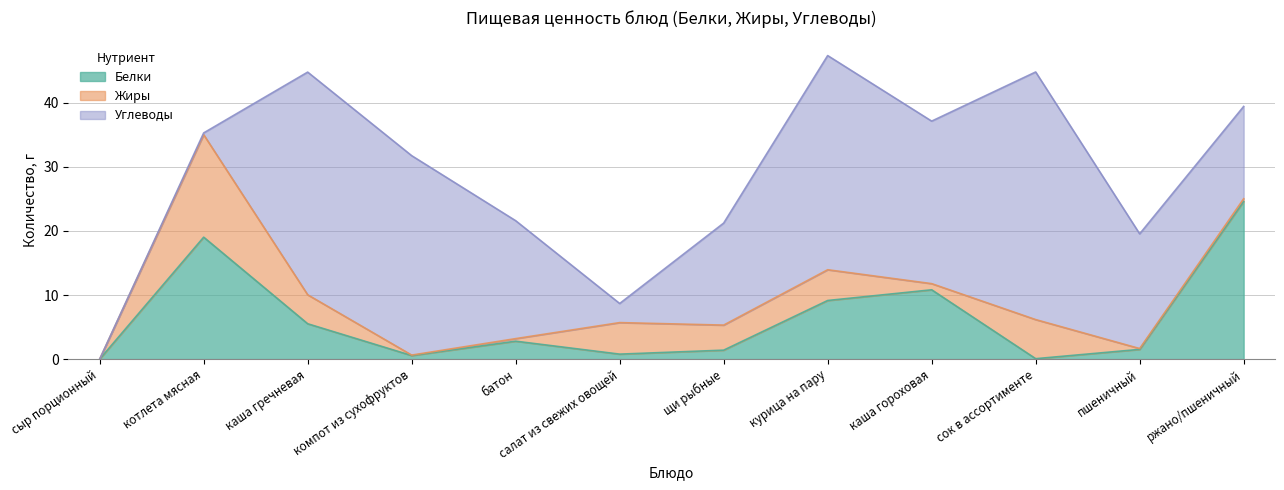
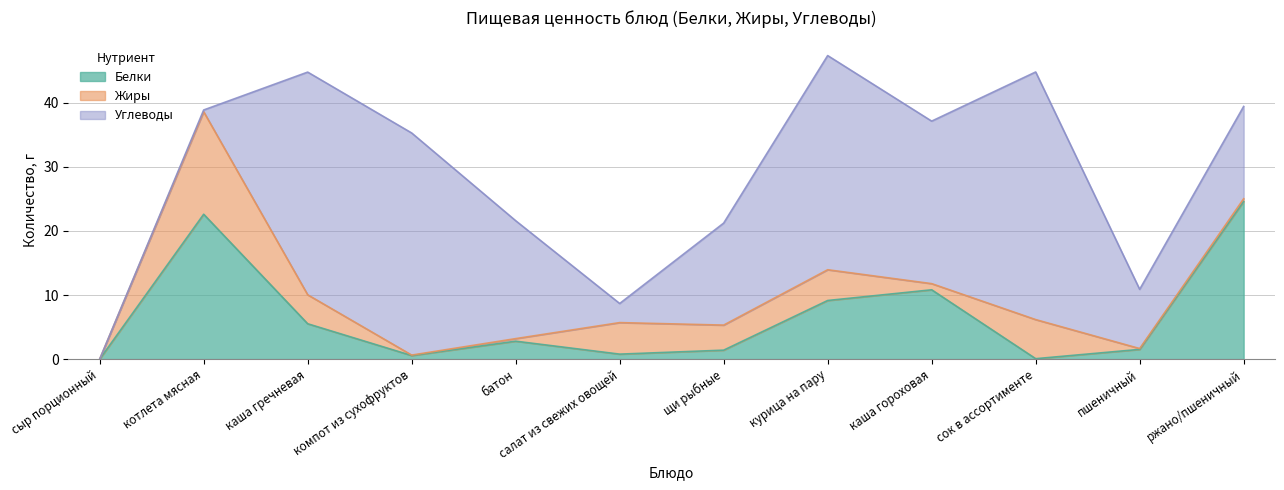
Белки, котлета мясная: 19 -> 23
Углеводы, компот из сухофруктов: 31 -> 35
Углеводы, пшеничный: 18 -> 9
